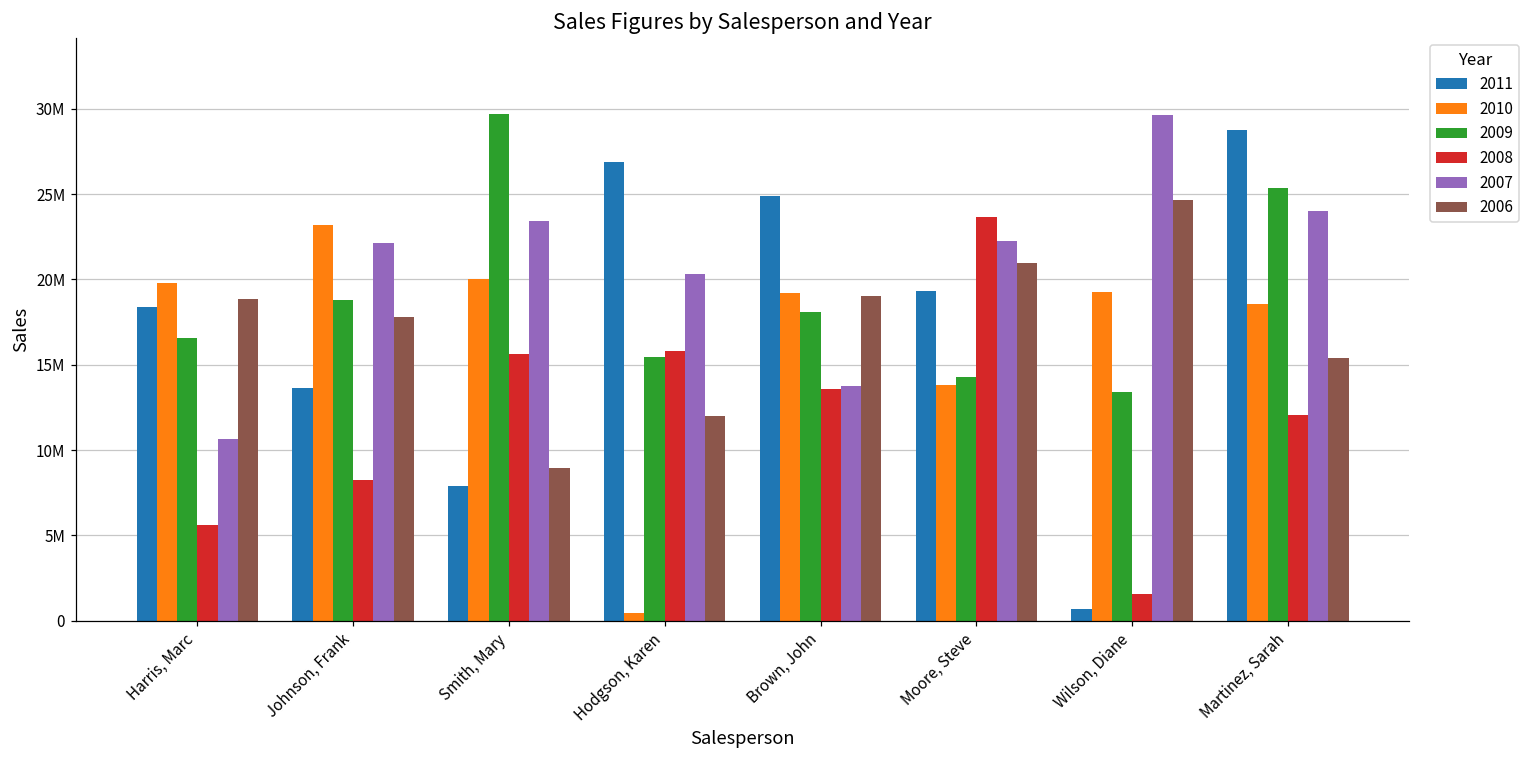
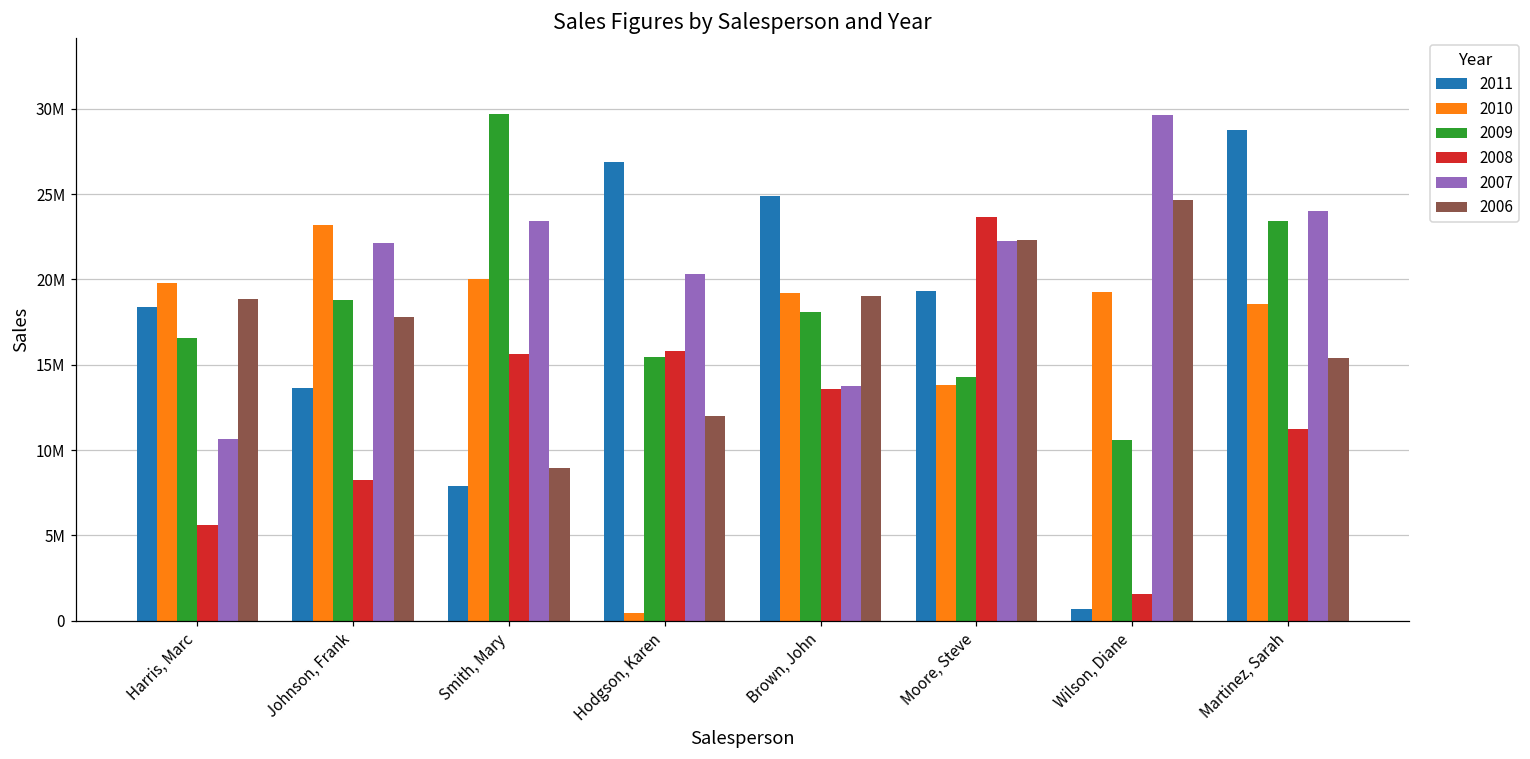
2006, Moore, Steve: 20900000 -> 22300000
2009, Wilson, Diane: 13400000 -> 10600000
2009, Martinez, Sarah: 25400000 -> 23400000
2008, Martinez, Sarah: 12000000 -> 11200000
